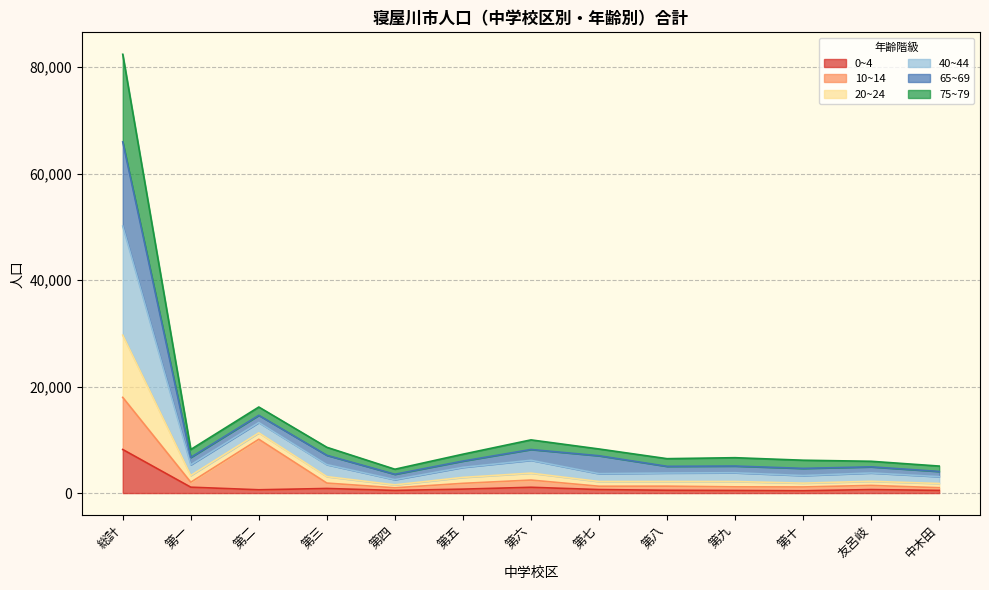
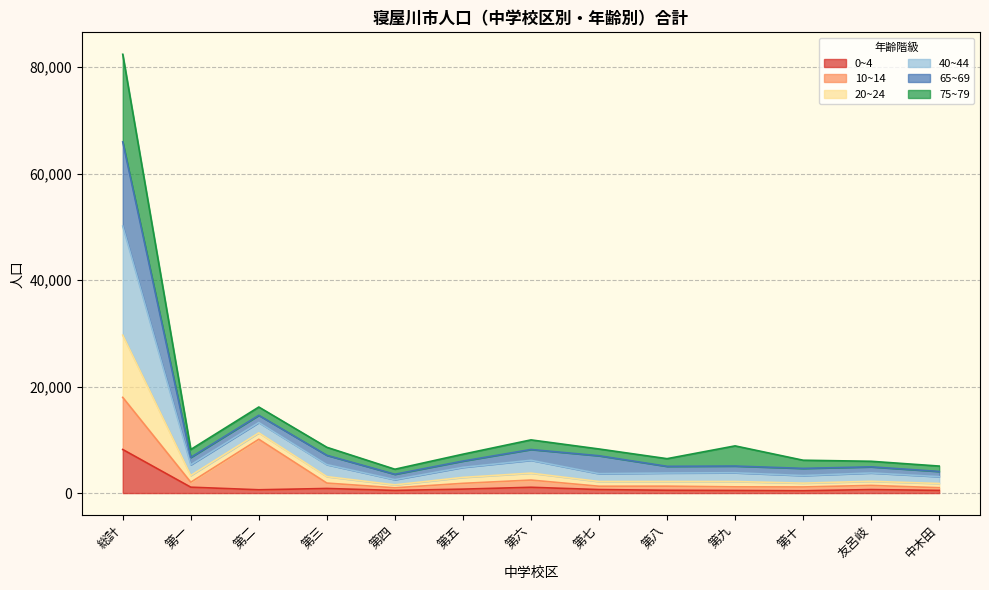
75~79, 第九: 2,000 -> 4,000
